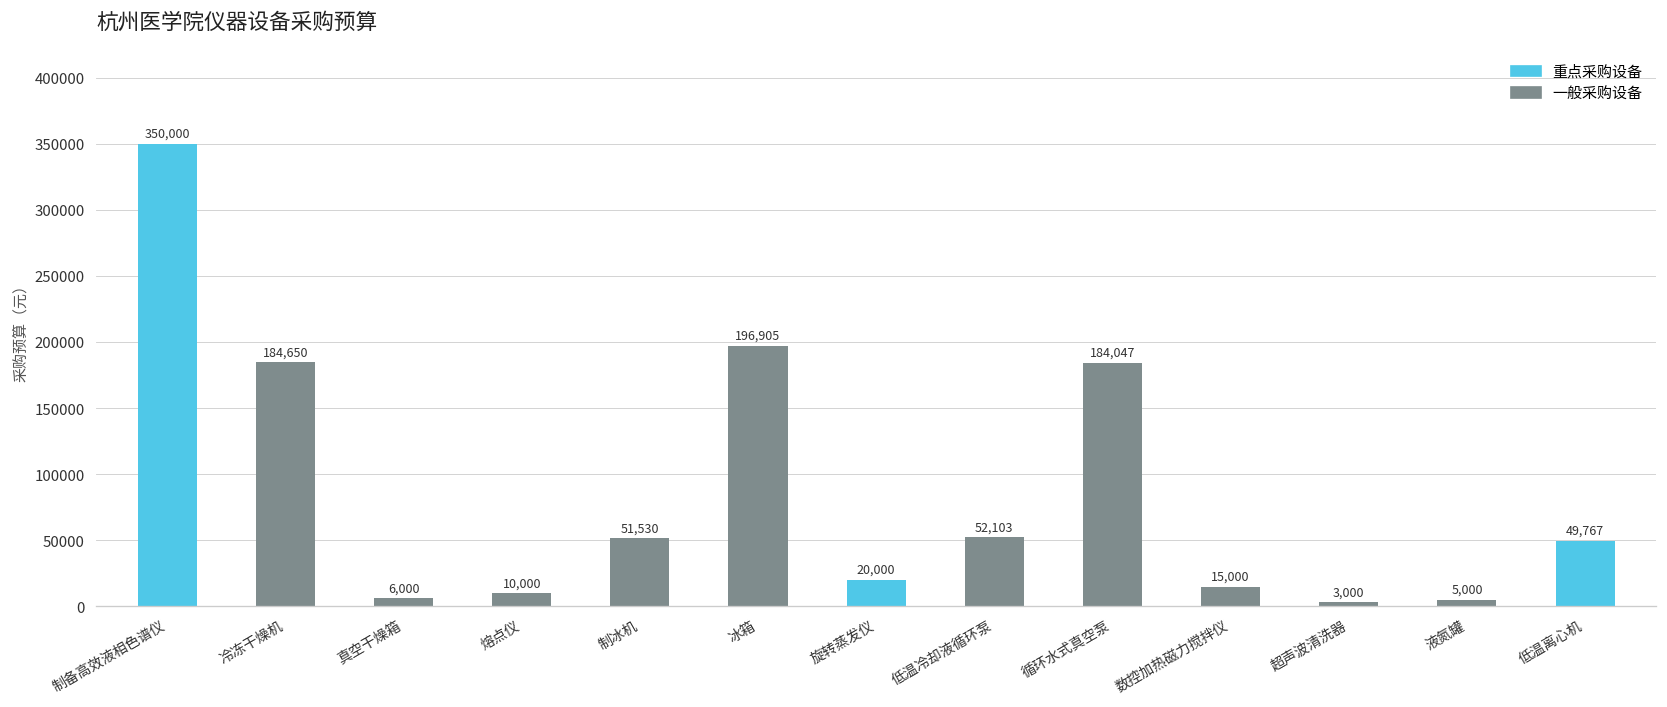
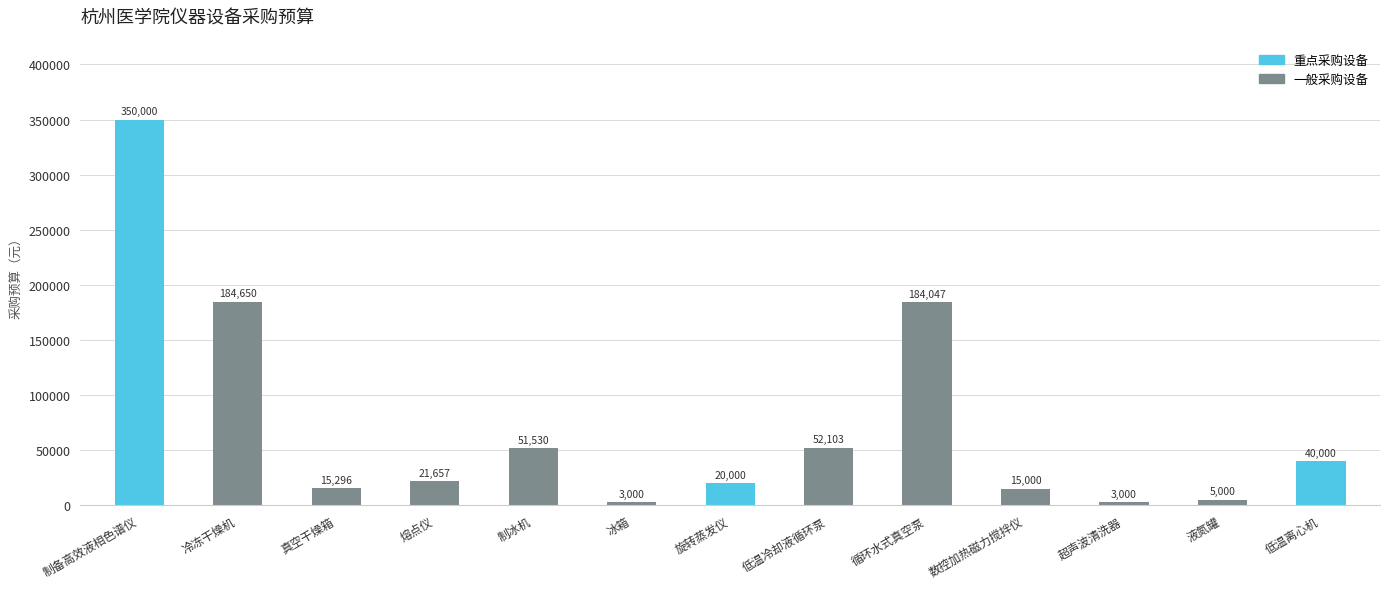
真空干燥箱: 6,000 -> 15,296
熔点仪: 10,000 -> 21,657
冰箱: 196,905 -> 3,000
低温离心机: 49,767 -> 40,000
